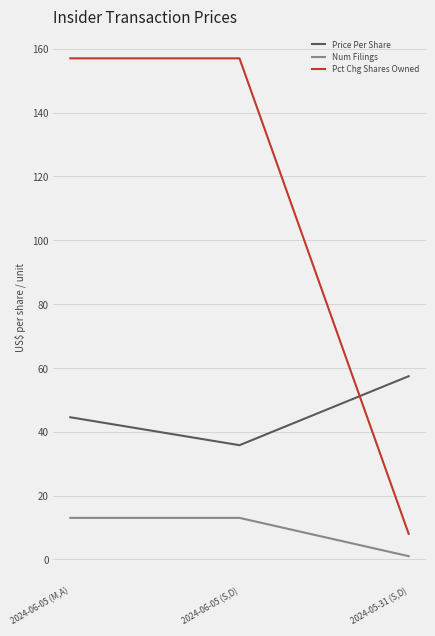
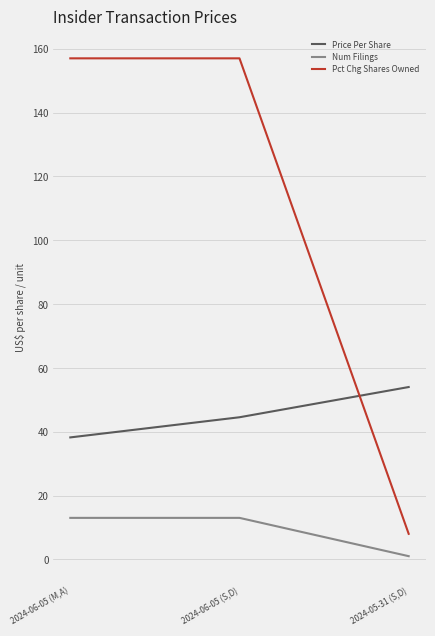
Price Per Share, 2024-06-05 (M,A): 45 -> 38
Price Per Share, 2024-06-05 (S,D): 36 -> 45
Price Per Share, 2024-05-31 (S,D): 57 -> 54
